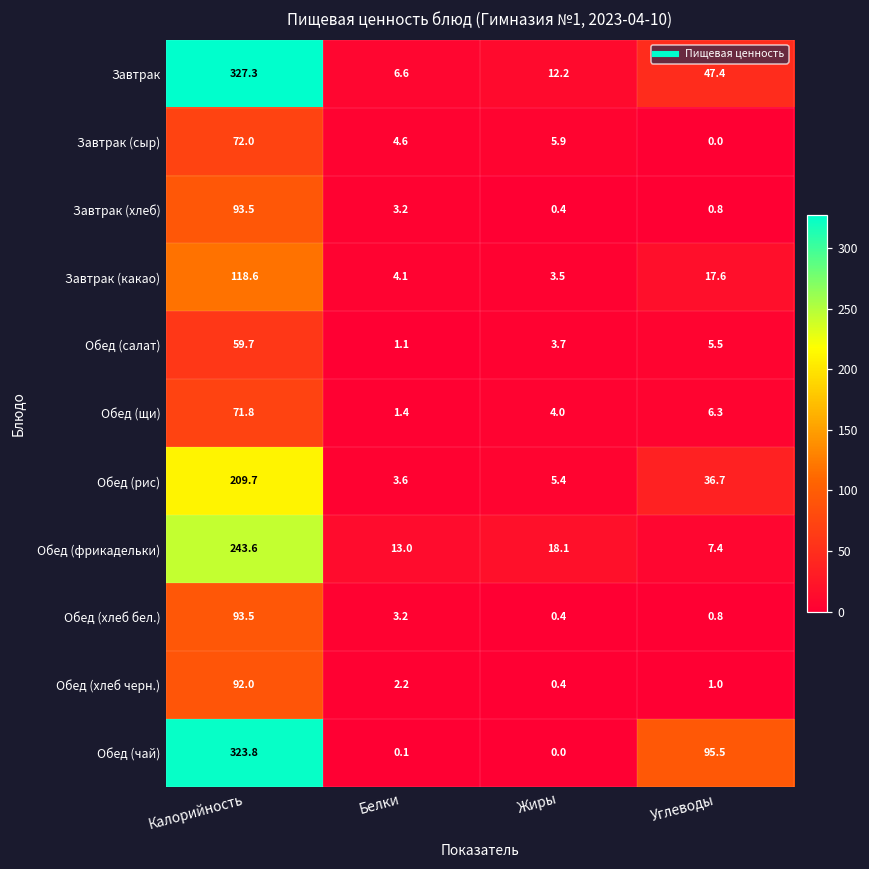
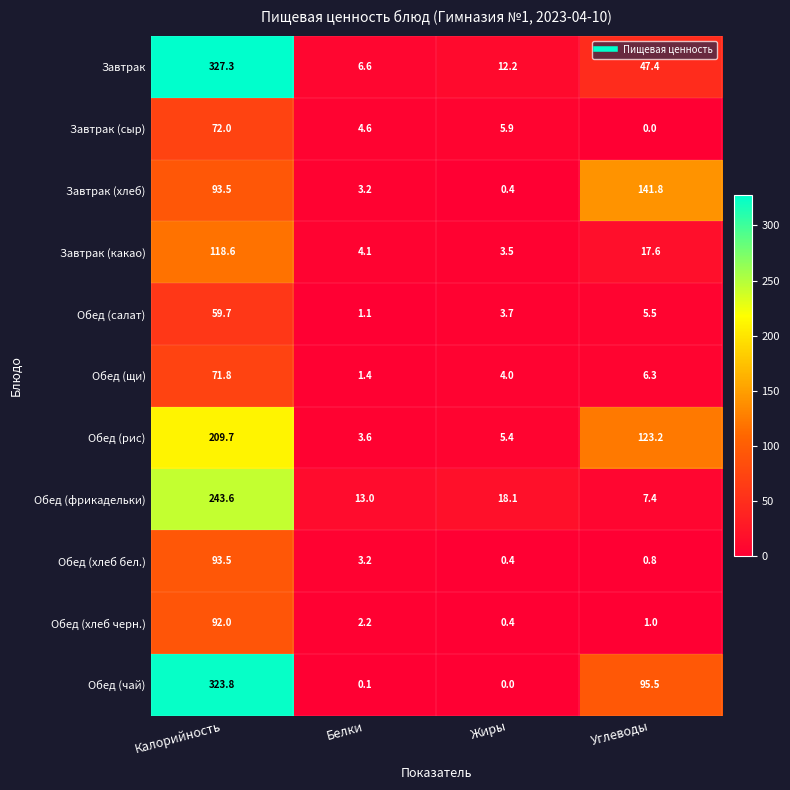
Завтрак (хлеб), Углеводы: 0.8 -> 141.8
Обед (рис), Углеводы: 36.7 -> 123.2
